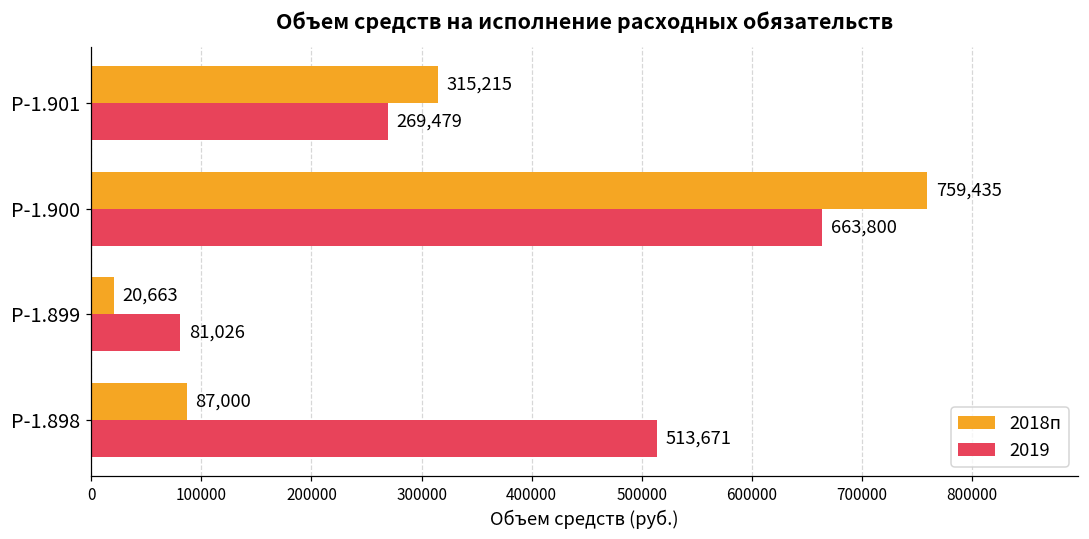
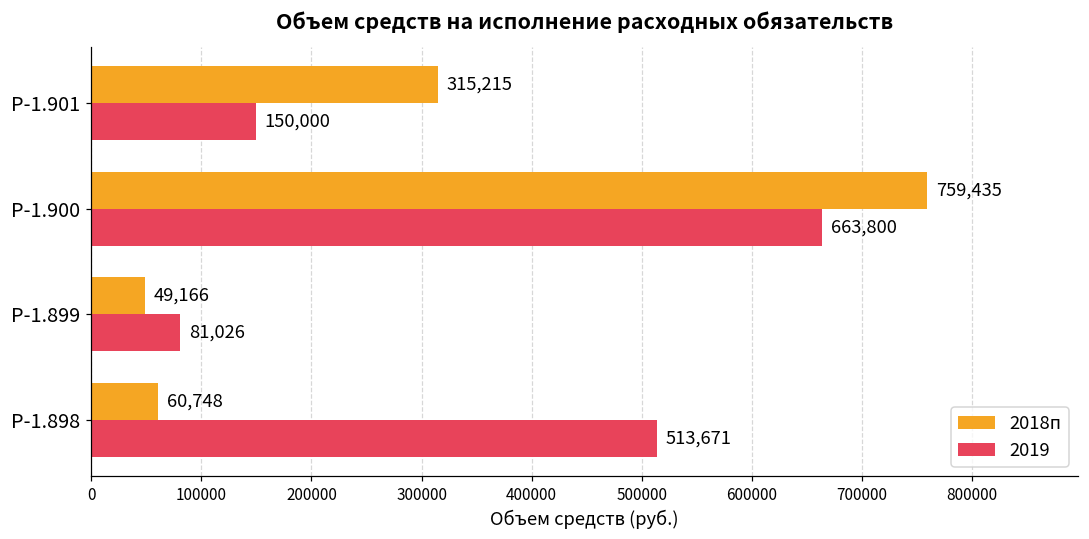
2019, Р-1.901: 269,479 -> 150,000
2018п, Р-1.899: 20,663 -> 49,166
2018п, Р-1.898: 87,000 -> 60,748
